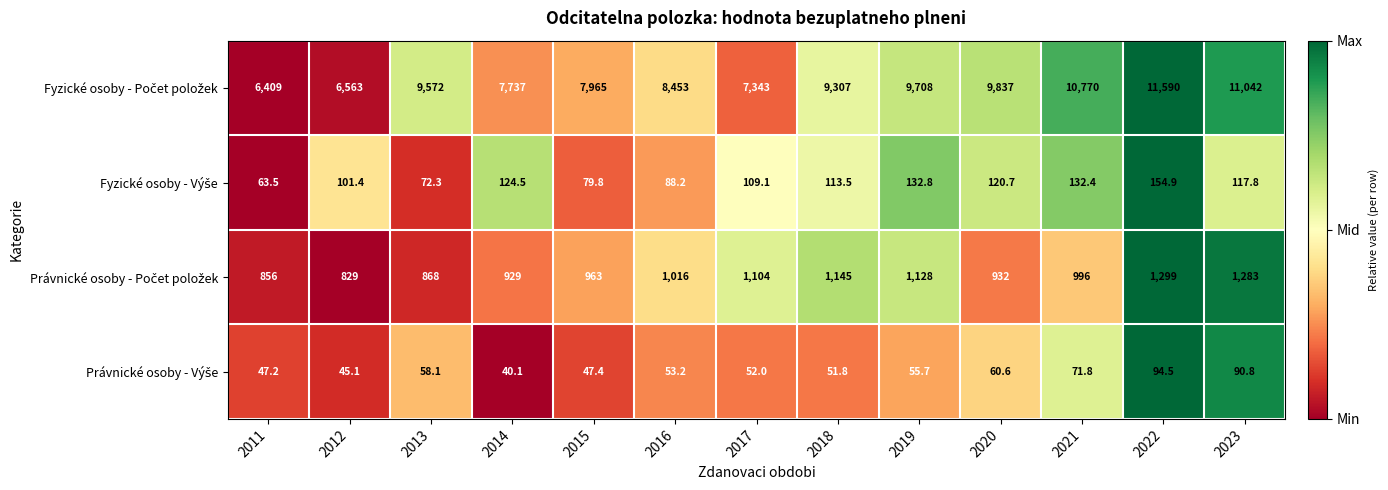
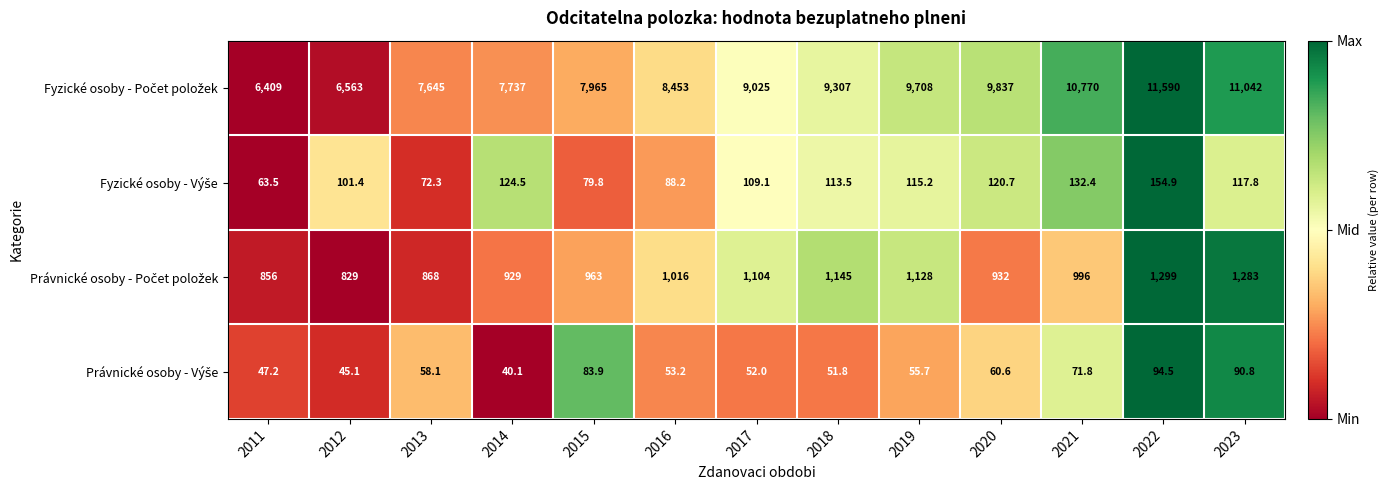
Fyzické osoby - Počet položek, 2013: 9,572 -> 7,645
Fyzické osoby - Počet položek, 2017: 7,343 -> 9,025
Fyzické osoby - Výše, 2019: 132.8 -> 115.2
Právnické osoby - Výše, 2015: 47.4 -> 83.9
